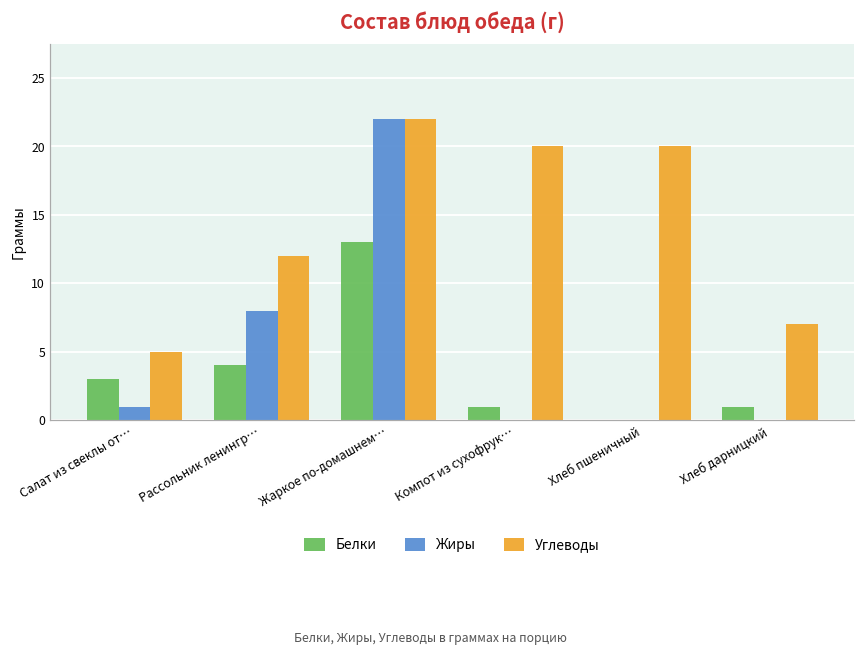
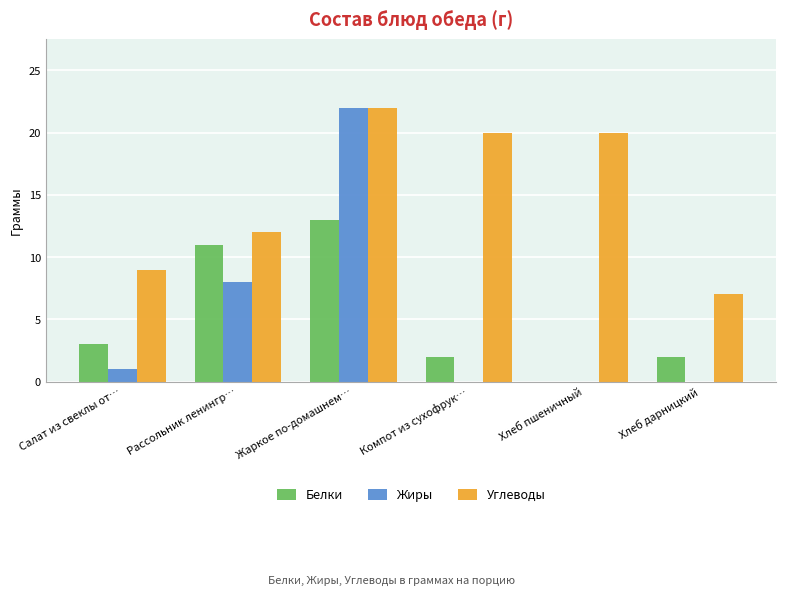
Углеводы, Салат из свеклы от…: 5 -> 9
Белки, Рассольник ленингр…: 4 -> 11
Белки, Компот из сухофрук…: 1 -> 2
Белки, Хлеб дарницкий: 1 -> 2
